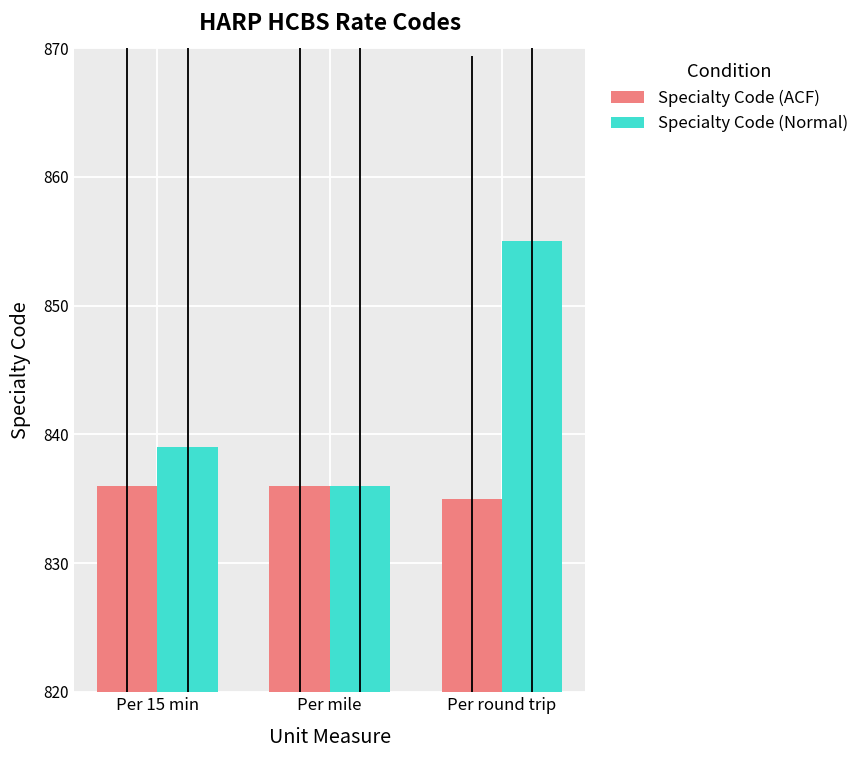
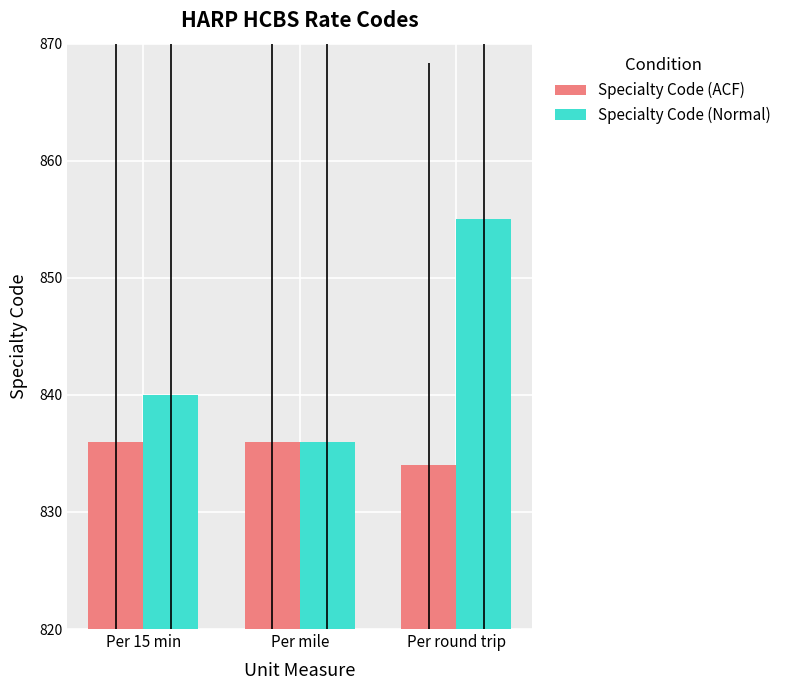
Specialty Code (Normal), Per 15 min: 839 -> 840
Specialty Code (ACF), Per round trip: 835 -> 834
